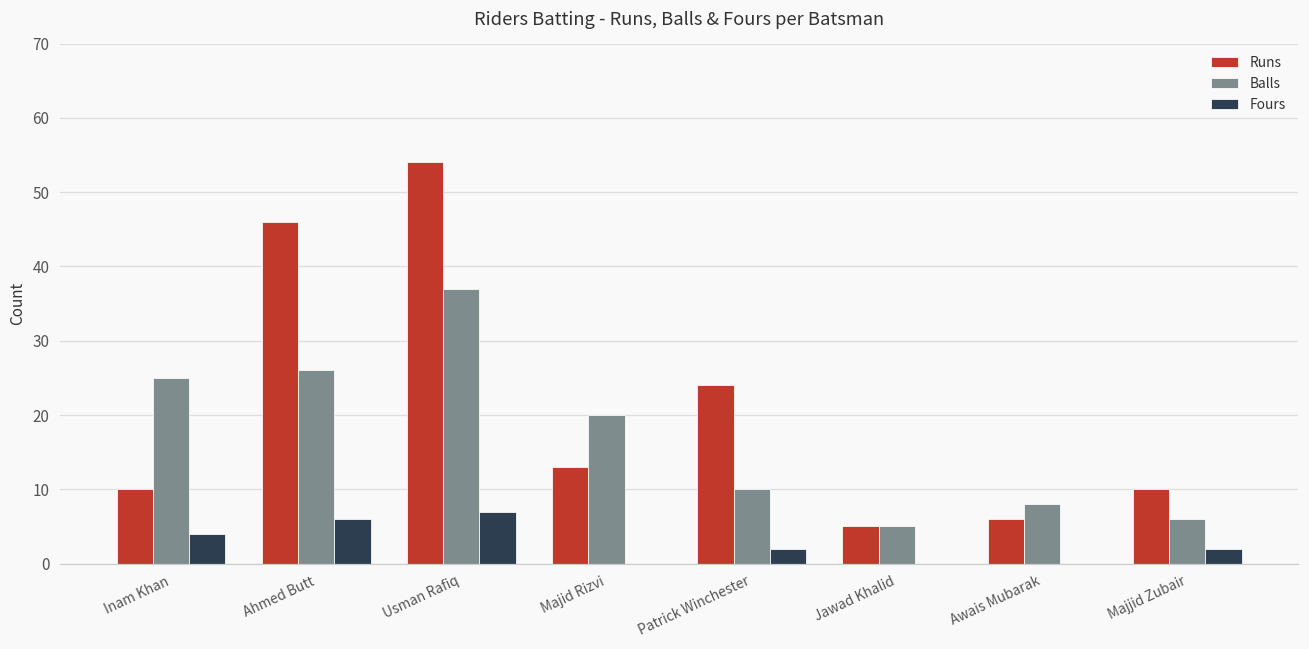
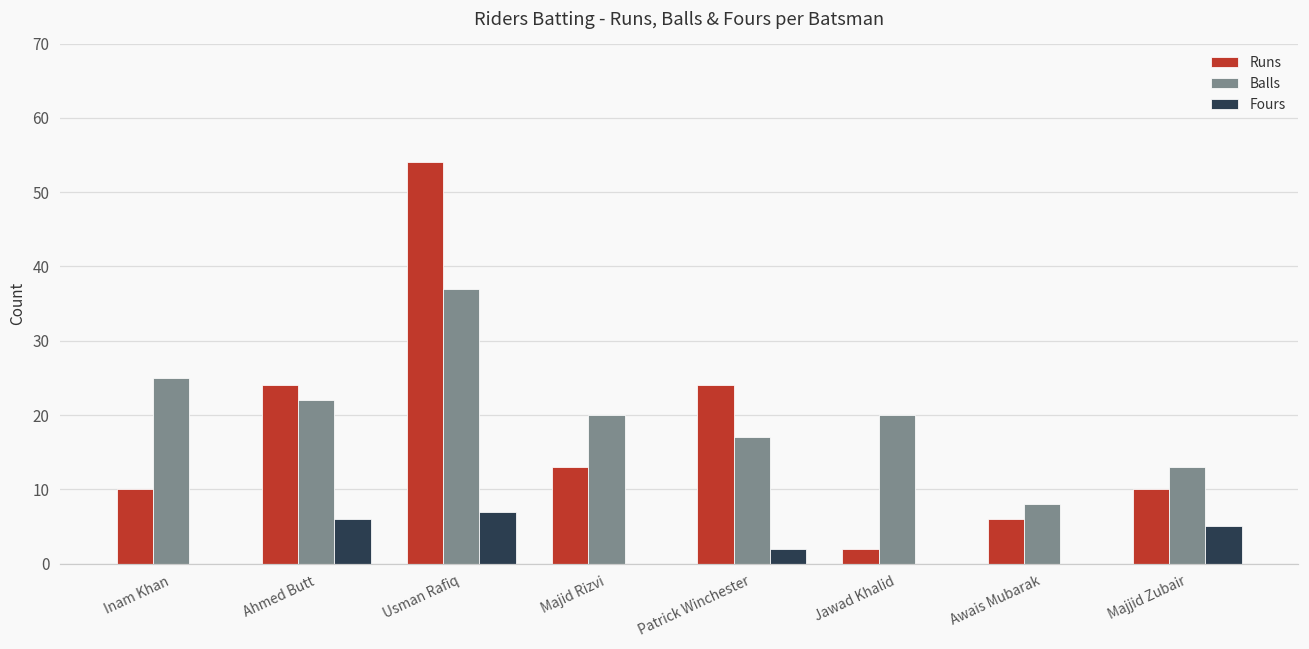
Fours, Inam Khan: 4 -> 0
Runs, Ahmed Butt: 46 -> 24
Balls, Ahmed Butt: 26 -> 22
Balls, Patrick Winchester: 10 -> 17
Runs, Jawad Khalid: 5 -> 2
Balls, Jawad Khalid: 5 -> 20
Balls, Majjid Zubair: 6 -> 13
Fours, Majjid Zubair: 2 -> 5
